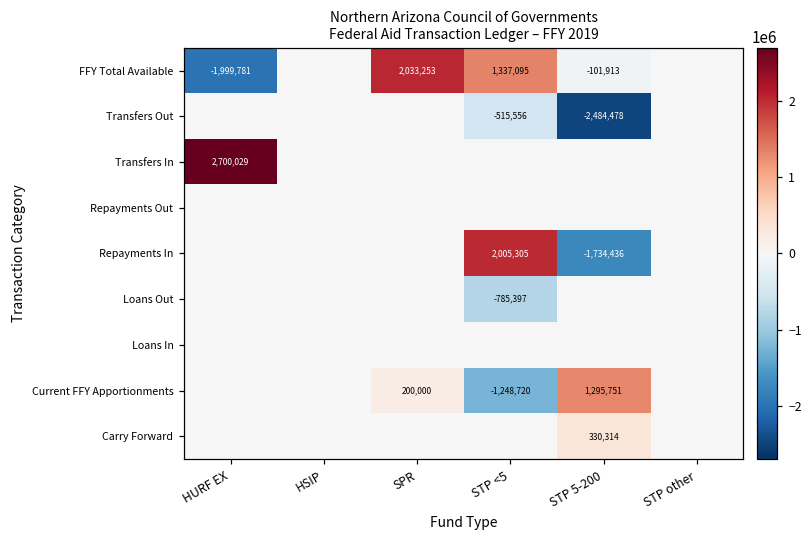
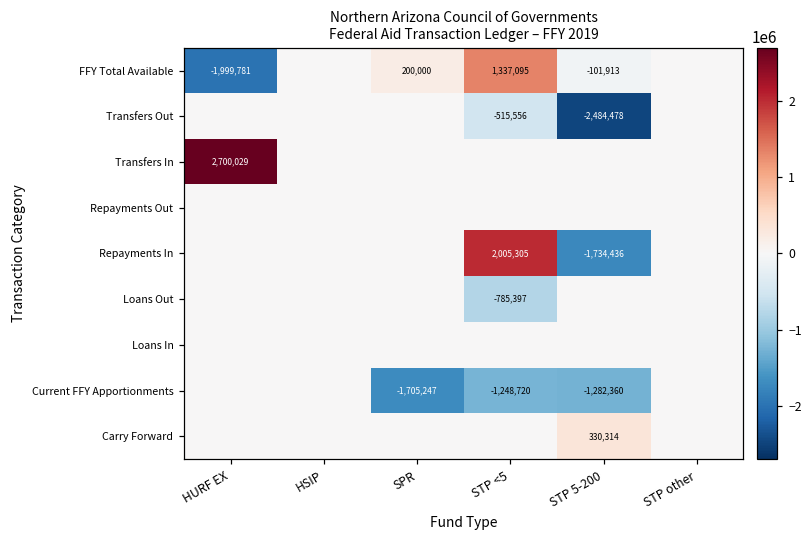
FFY Total Available, SPR: 2,033,253 -> 200,000
Current FFY Apportionments, SPR: 200,000 -> -1,705,247
Current FFY Apportionments, STP 5-200: 1,295,751 -> -1,282,360
